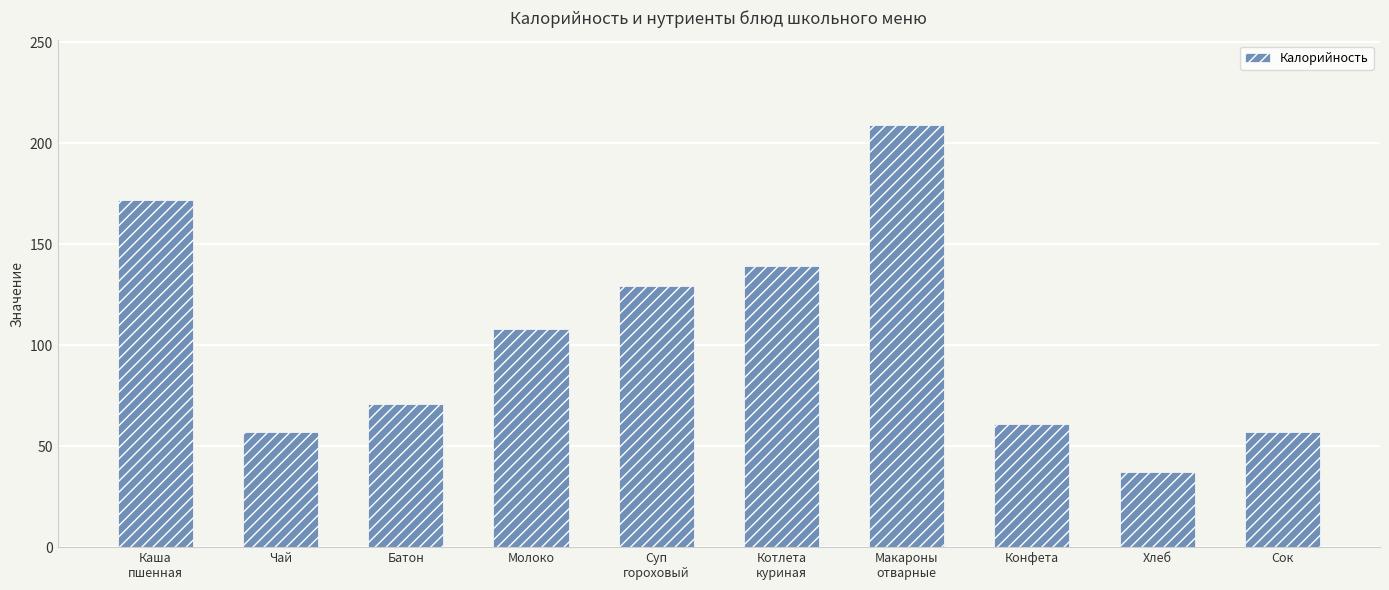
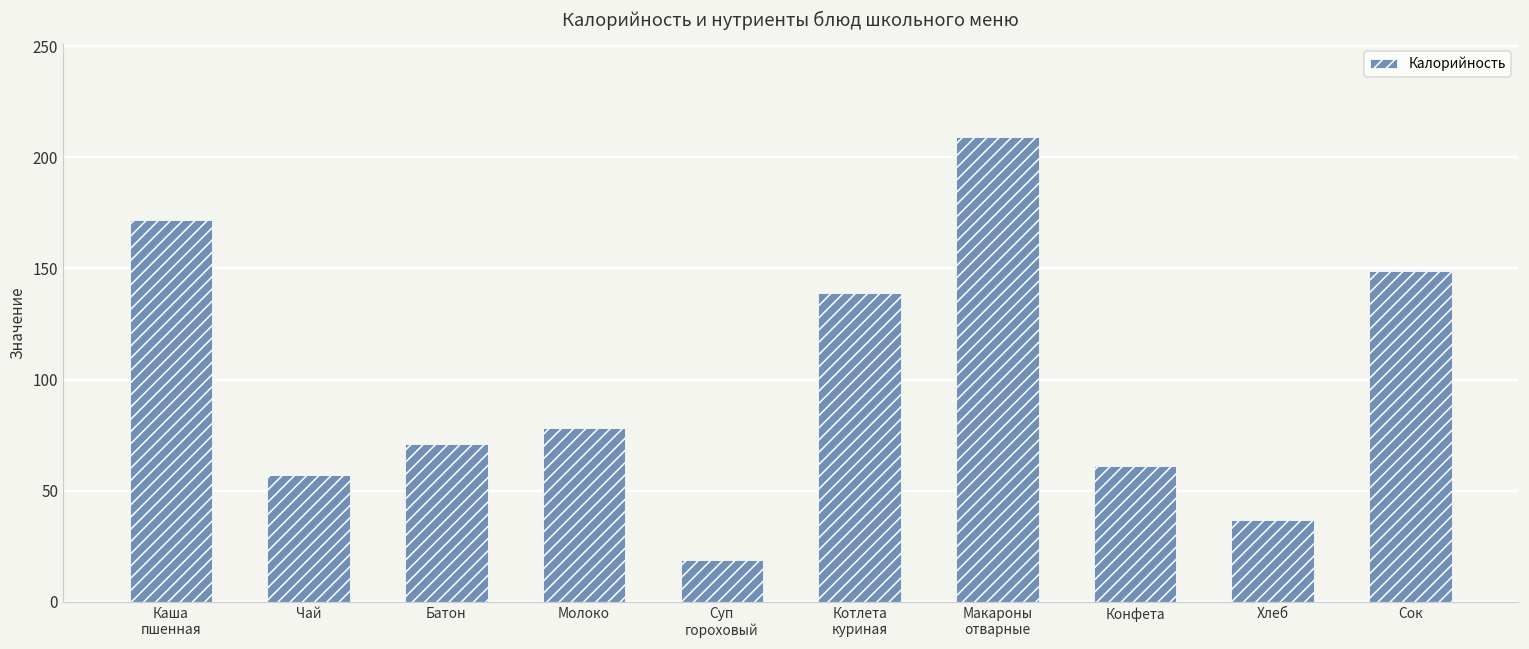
Молоко: 108 -> 78
Суп гороховый: 129 -> 19
Сок: 57 -> 149
